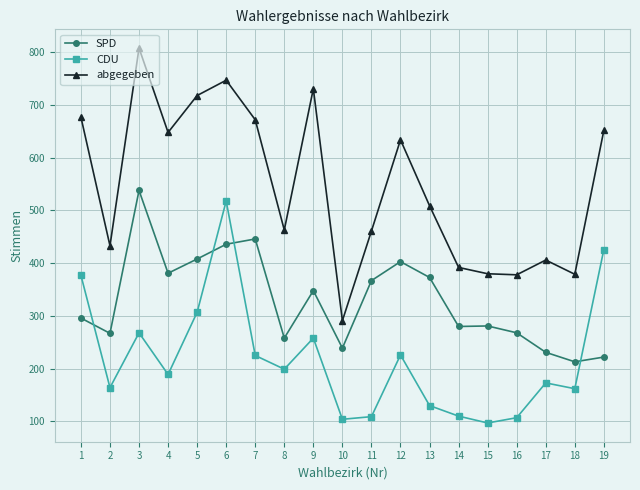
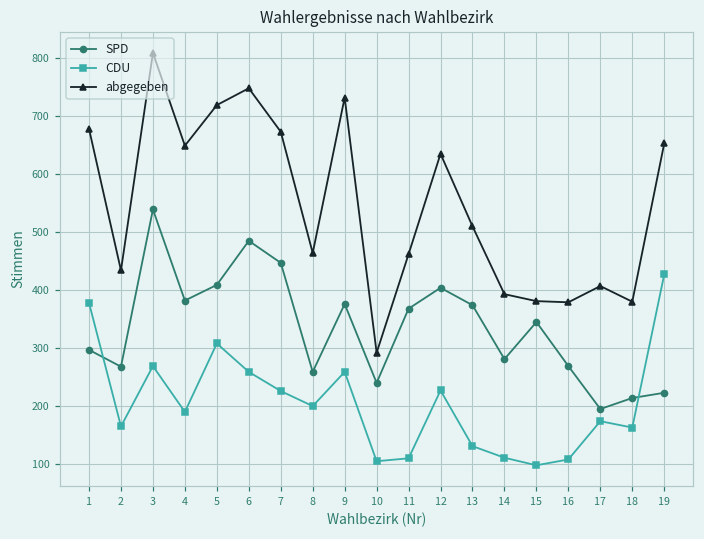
SPD, 6: 440 -> 480
CDU, 6: 520 -> 260
SPD, 9: 350 -> 380
SPD, 15: 280 -> 340
SPD, 17: 230 -> 190
